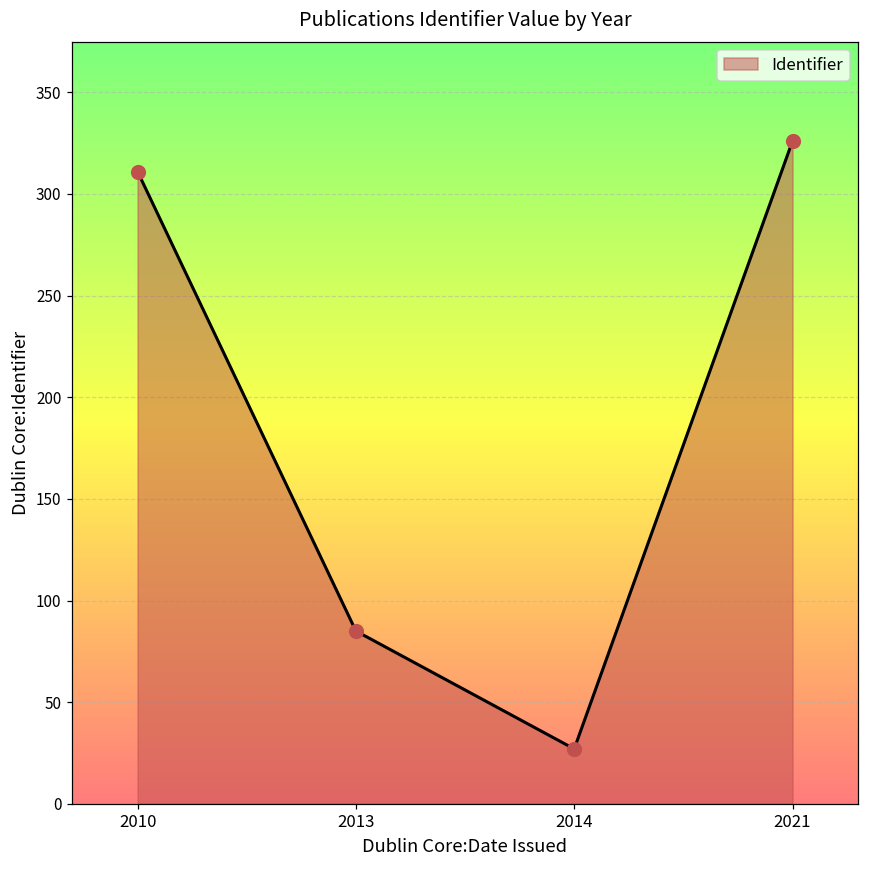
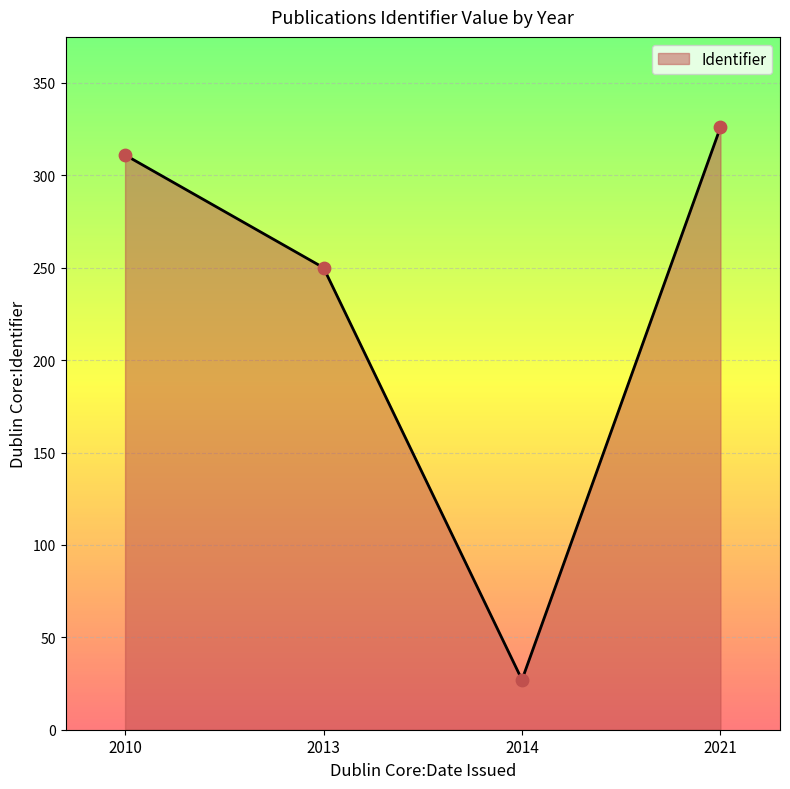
2013: 85 -> 250
